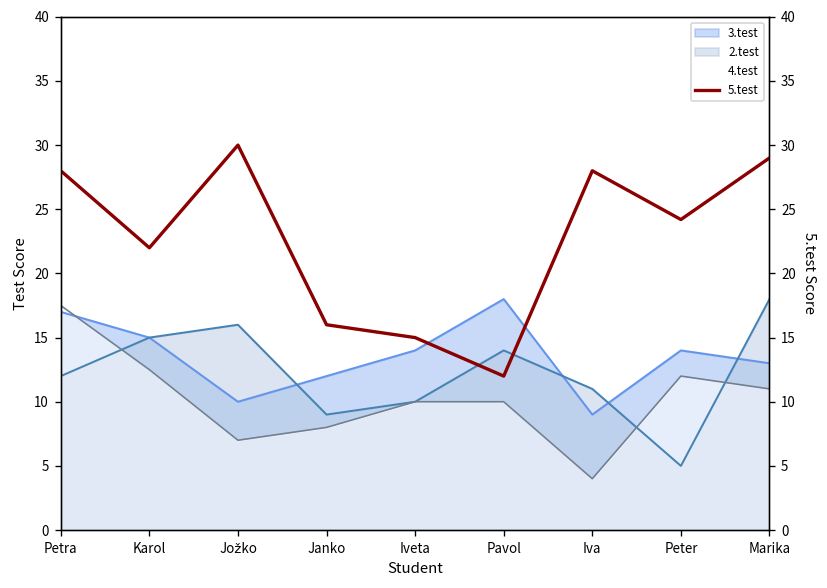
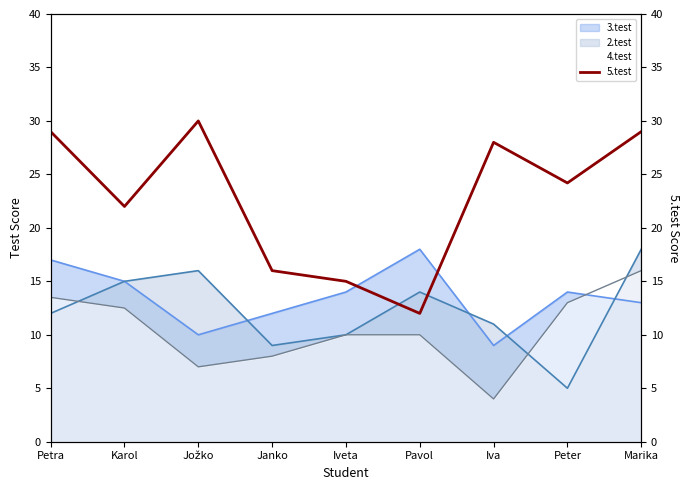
4.test, Petra: 17.5 -> 13.5
4.test, Peter: 12 -> 13
4.test, Marika: 11 -> 16
5.test, Petra: 28 -> 29
